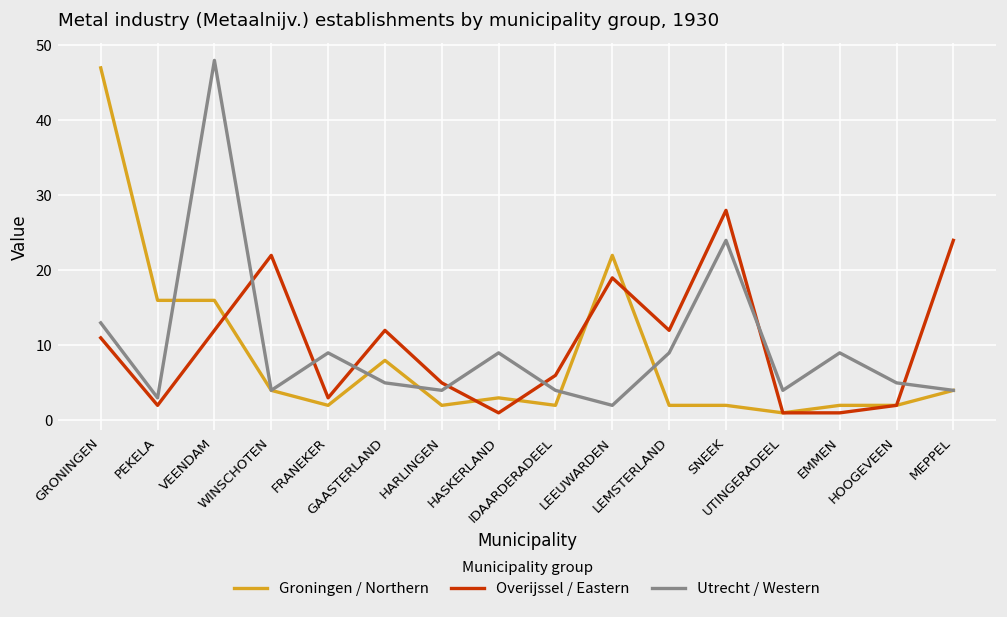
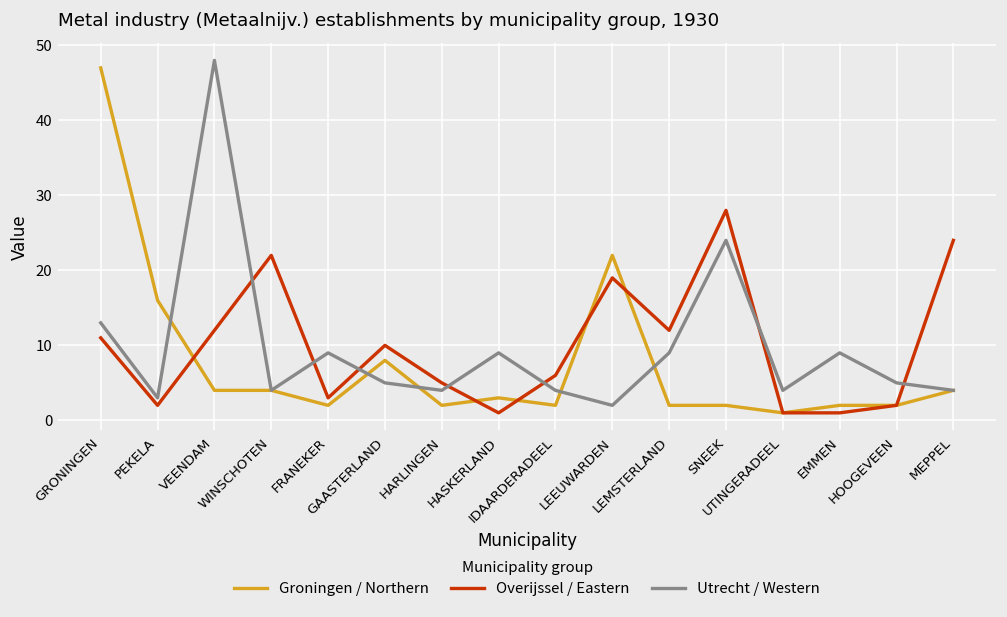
Groningen / Northern, VEENDAM: 16 -> 4
Overijssel / Eastern, GAASTERLAND: 12 -> 10
